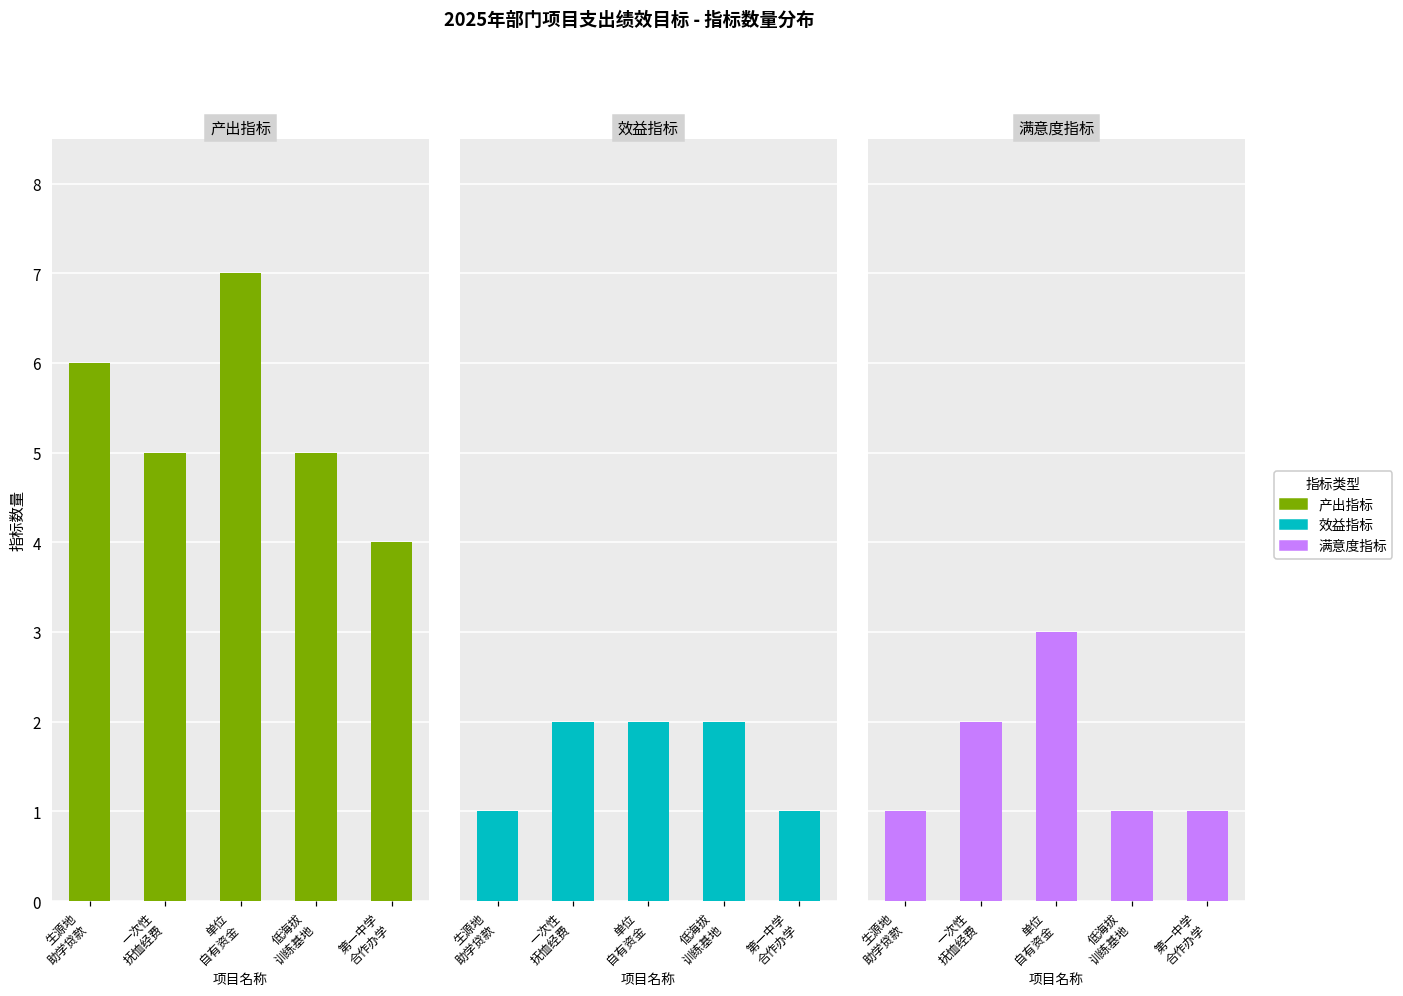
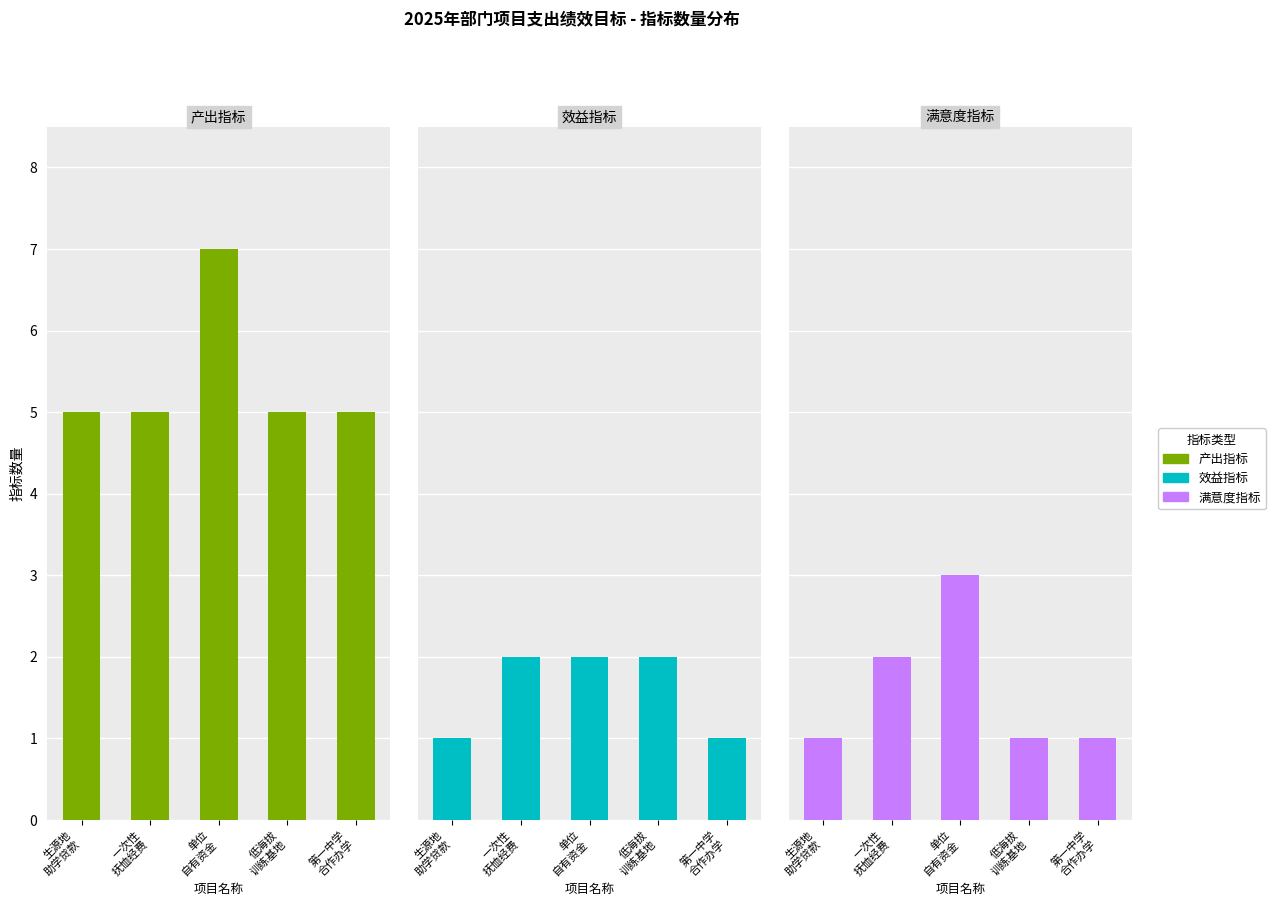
产出指标, 生源地 助学贷款: 6 -> 5
产出指标, 第一中学 合作办学: 4 -> 5
